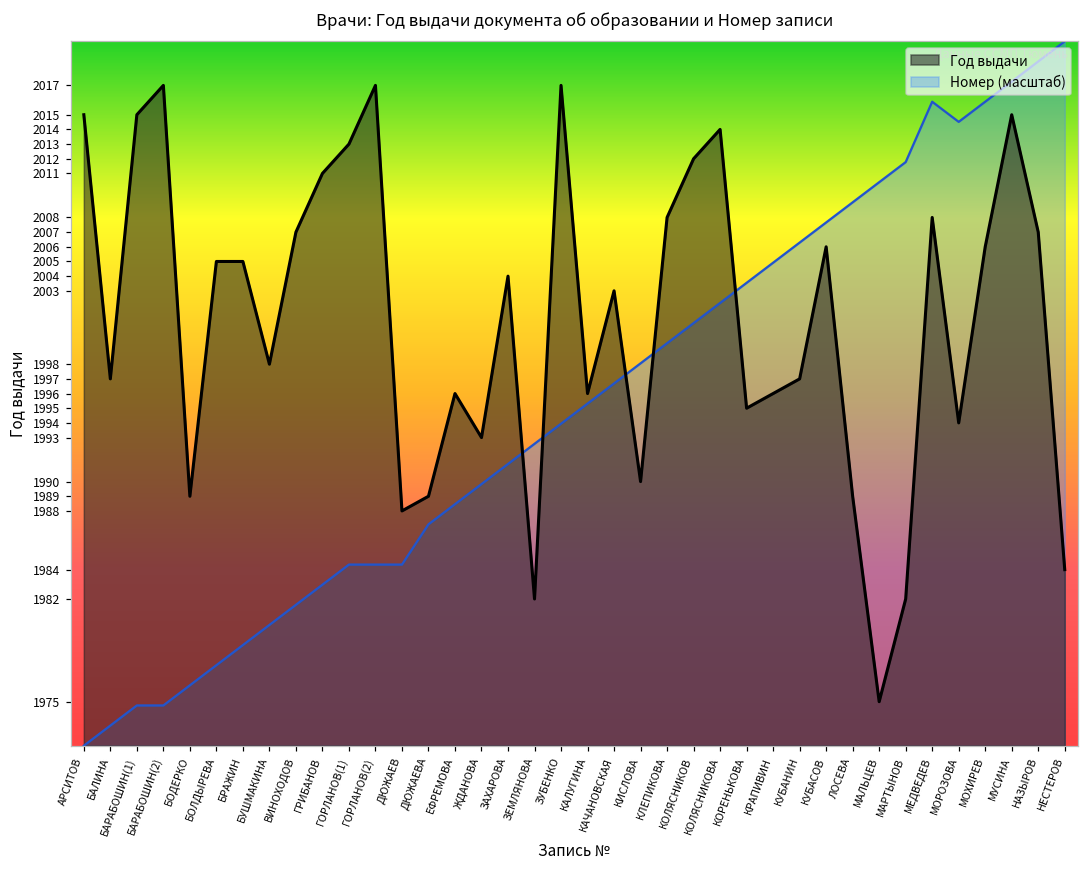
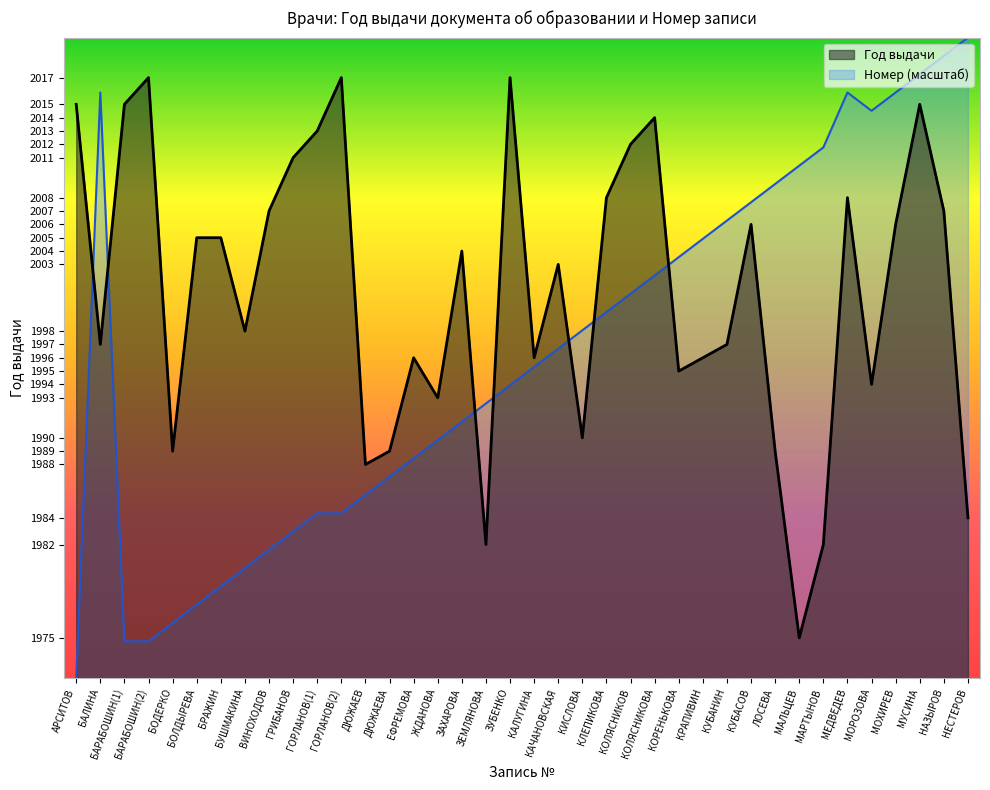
Номер (масштаб), БАЛИНА: 1973.4 -> 2015.9
Номер (масштаб), ДЮЖАЕВ: 1984.3 -> 1985.7
